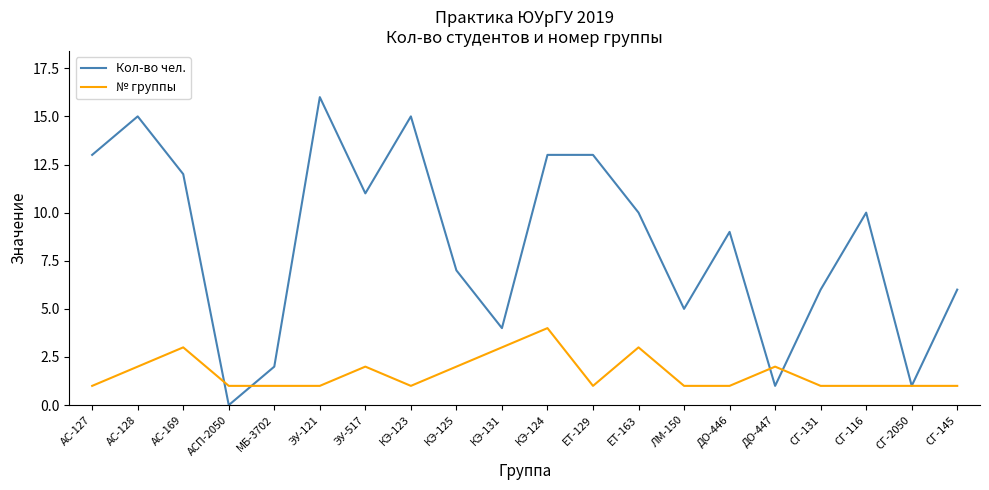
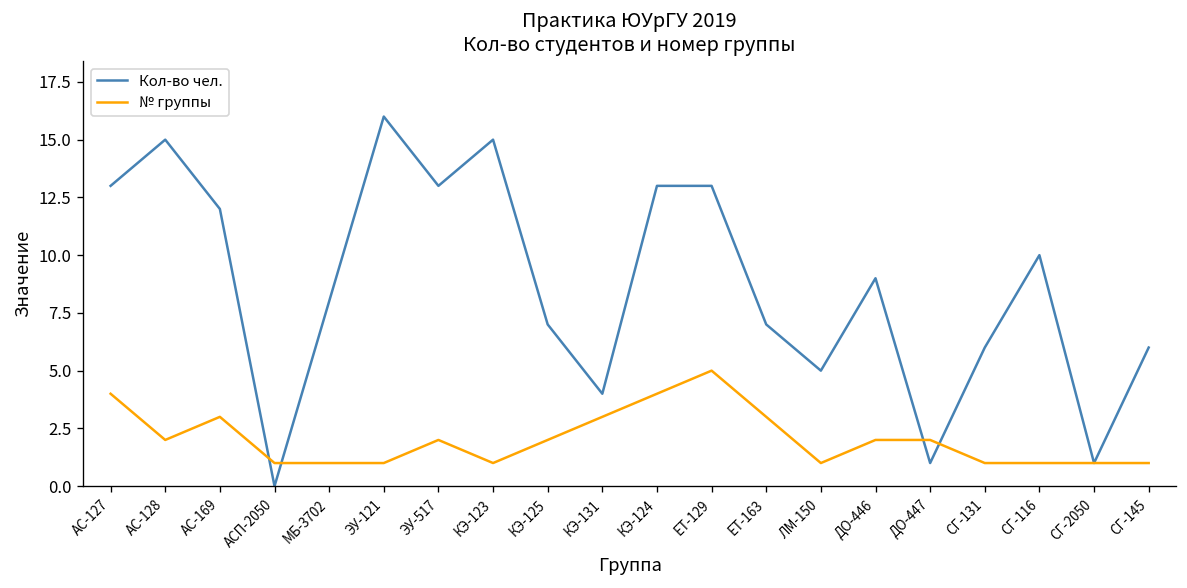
№ группы, АС-127: 1 -> 4
Кол-во чел., МБ-3702: 2 -> 8
Кол-во чел., ЭУ-517: 11 -> 13
№ группы, ЕТ-129: 1 -> 5
Кол-во чел., ЕТ-163: 10 -> 7
№ группы, ДО-446: 1 -> 2
